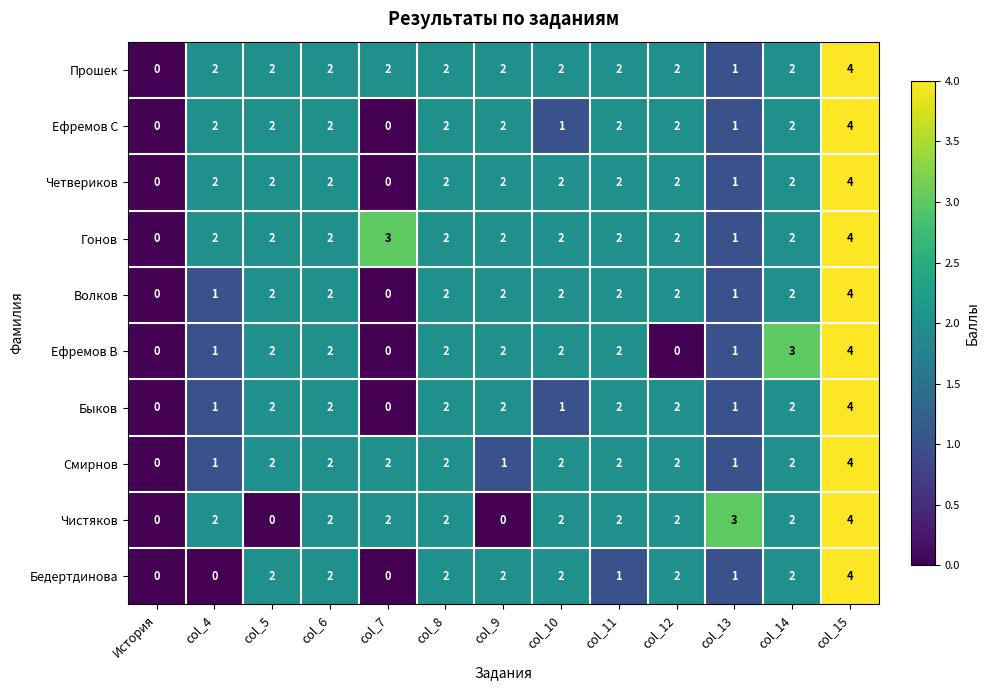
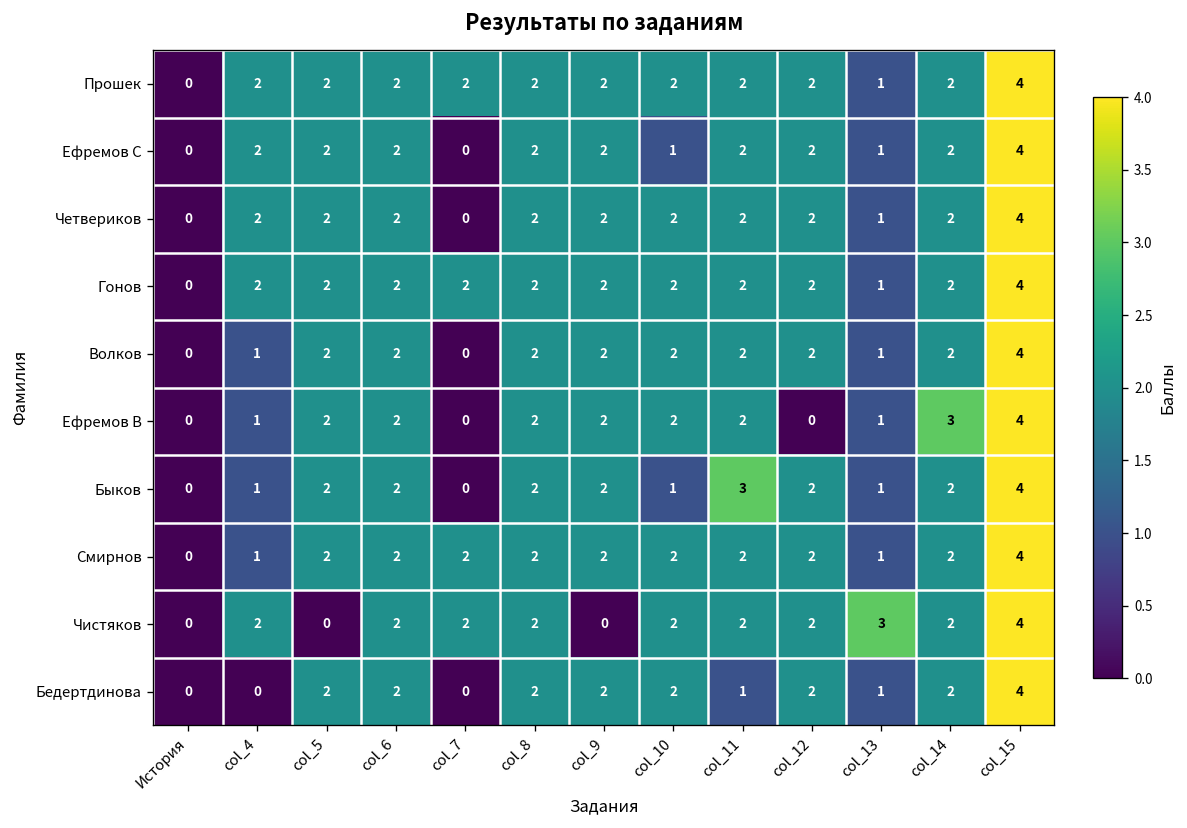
Гонов, col_7: 3 -> 2
Быков, col_11: 2 -> 3
Смирнов, col_9: 1 -> 2
